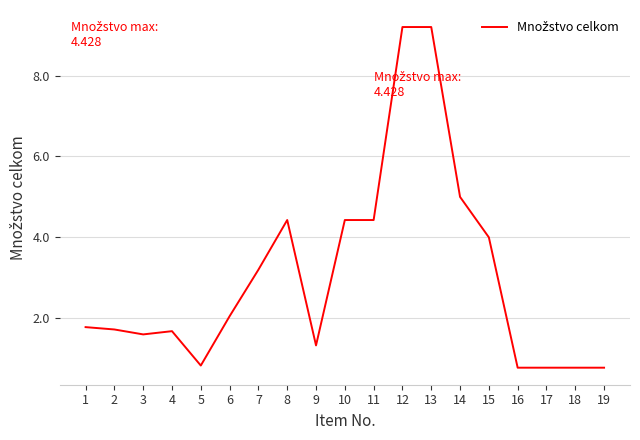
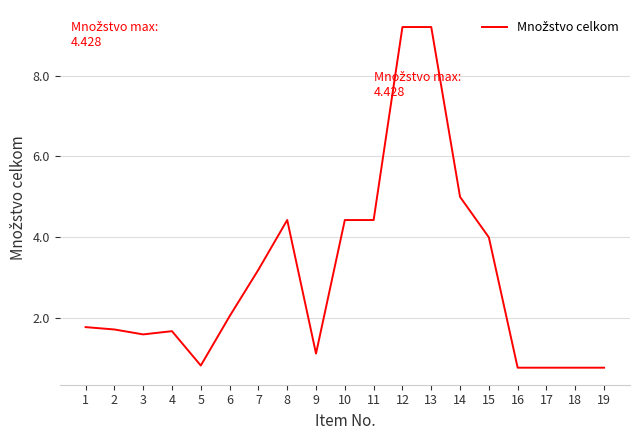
9: 1.3 -> 1.1
